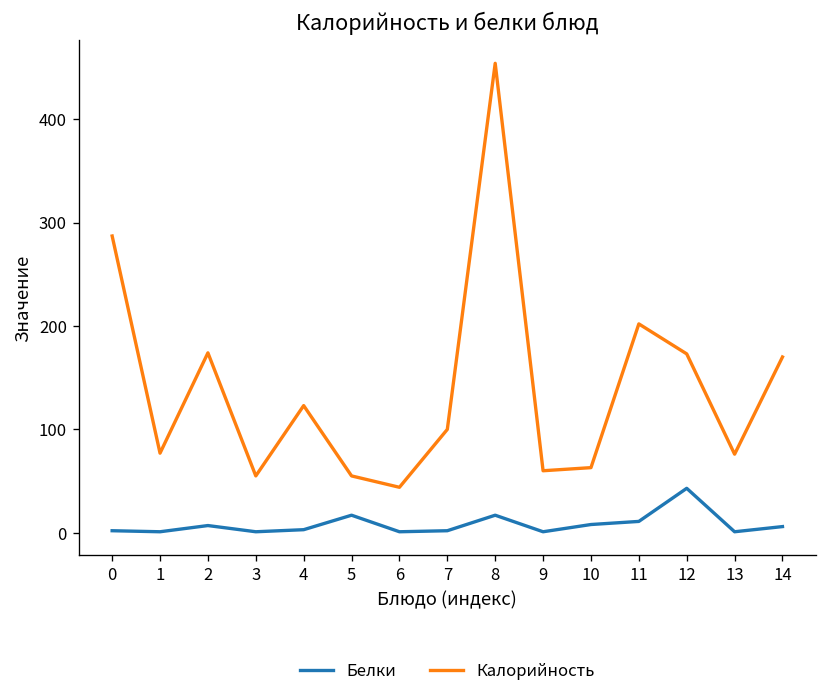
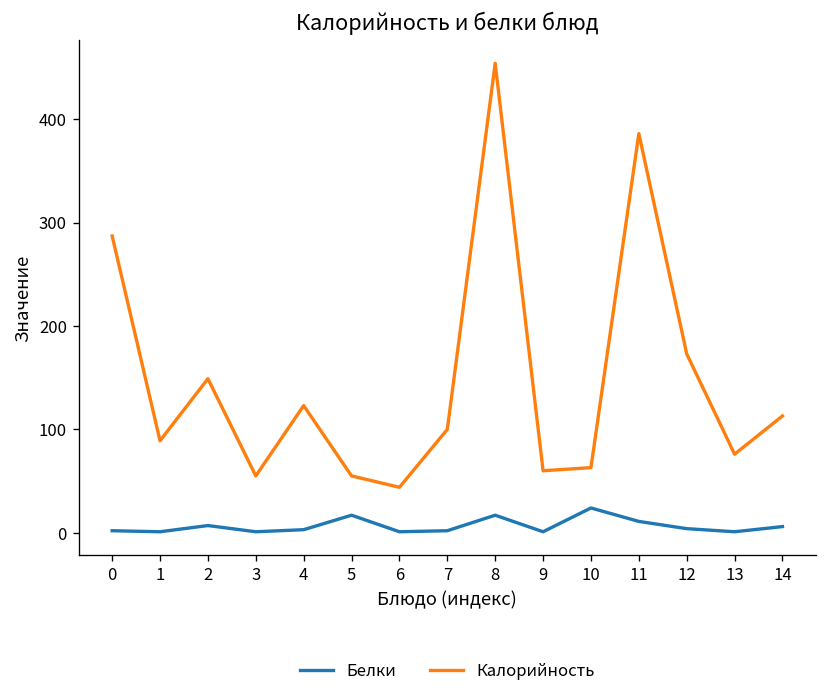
Калорийность, 1: 80 -> 90
Калорийность, 2: 170 -> 150
Белки, 10: 10 -> 20
Калорийность, 11: 200 -> 390
Белки, 12: 40 -> 0
Калорийность, 14: 170 -> 110
